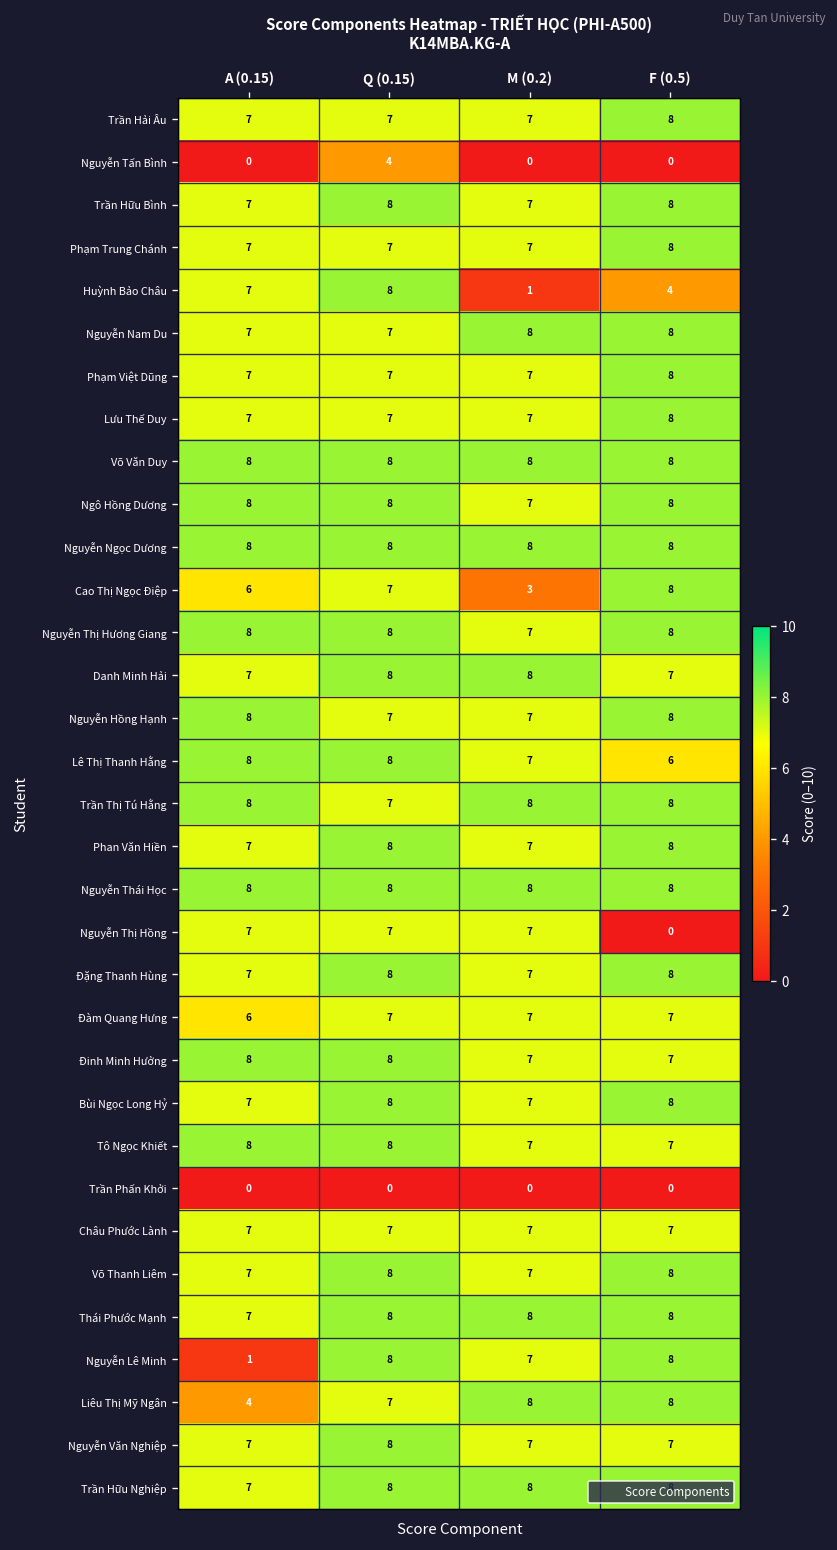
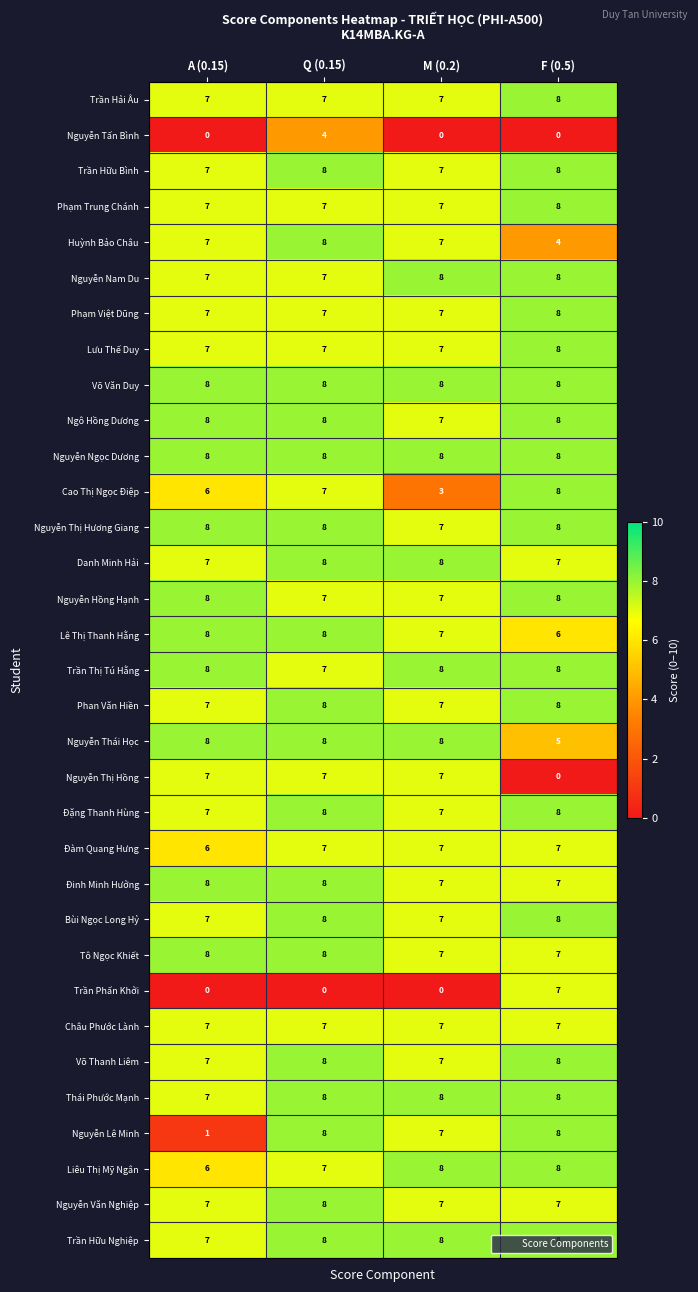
Huỳnh Bảo Châu, M (0.2): 1 -> 7
Nguyễn Thái Học, F (0.5): 8 -> 5
Trần Phấn Khởi, F (0.5): 0 -> 7
Liêu Thị Mỹ Ngân, A (0.15): 4 -> 6
